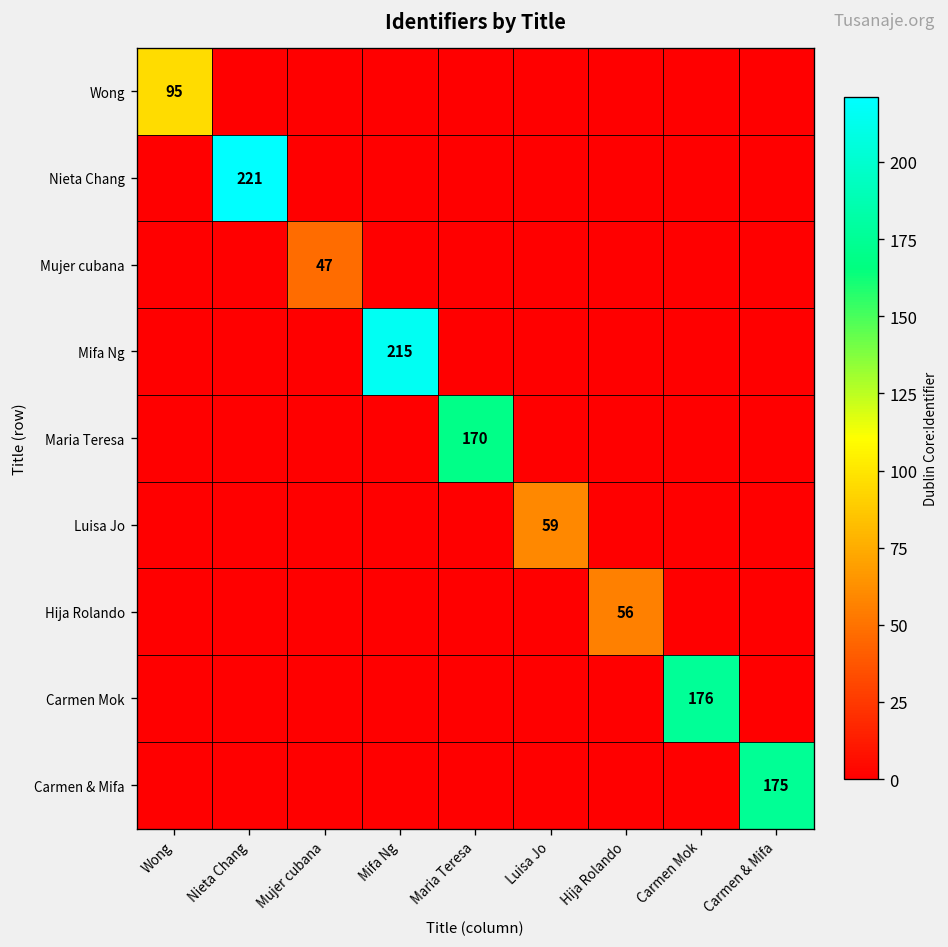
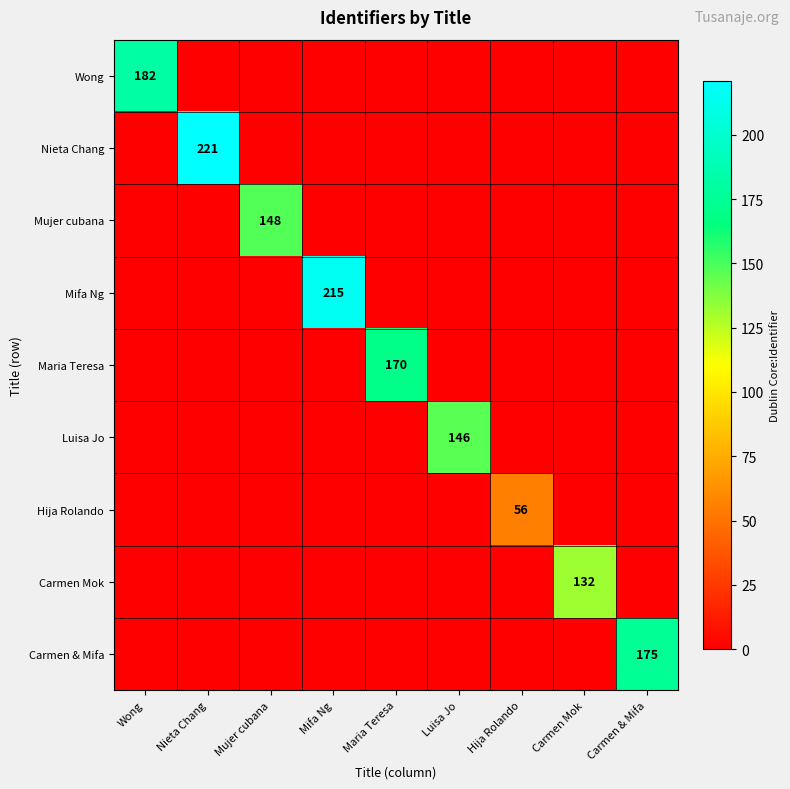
Wong, Wong: 95 -> 182
Mujer cubana, Mujer cubana: 47 -> 148
Luisa Jo, Luisa Jo: 59 -> 146
Carmen Mok, Carmen Mok: 176 -> 132
